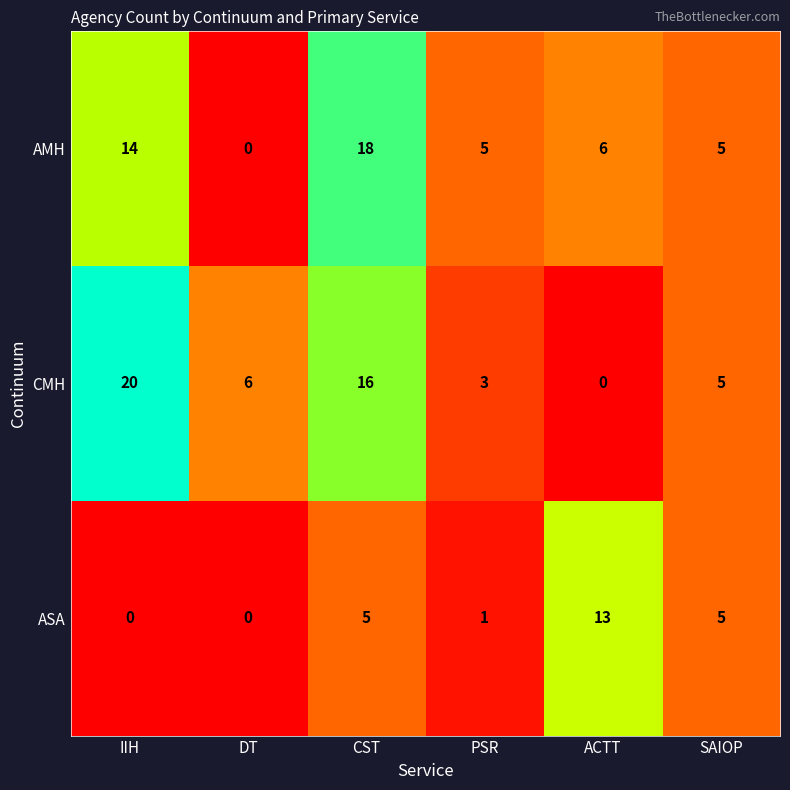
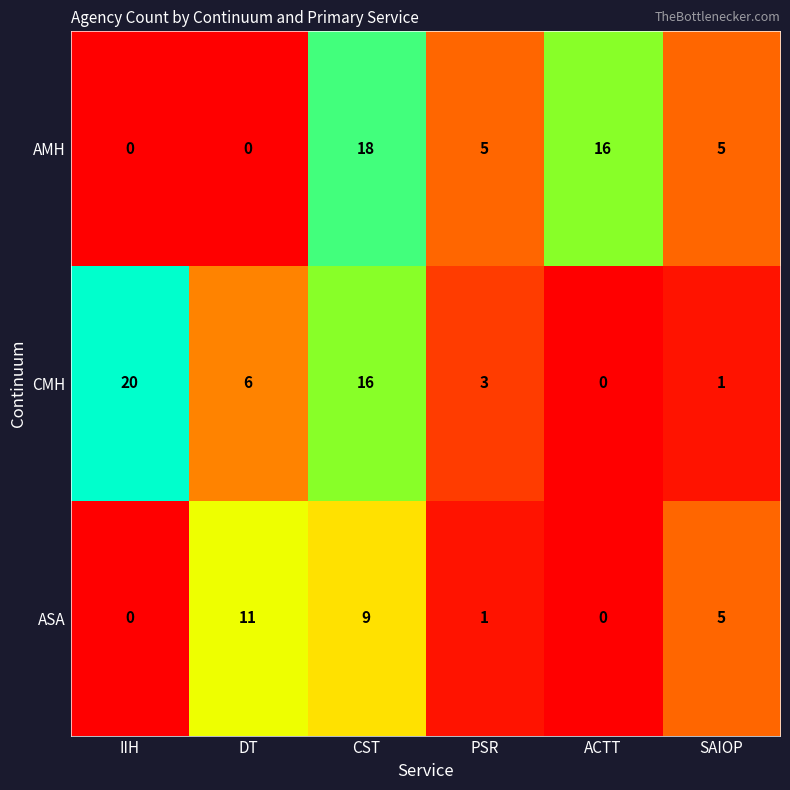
AMH, IIH: 14 -> 0
AMH, ACTT: 6 -> 16
CMH, SAIOP: 5 -> 1
ASA, DT: 0 -> 11
ASA, CST: 5 -> 9
ASA, ACTT: 13 -> 0
